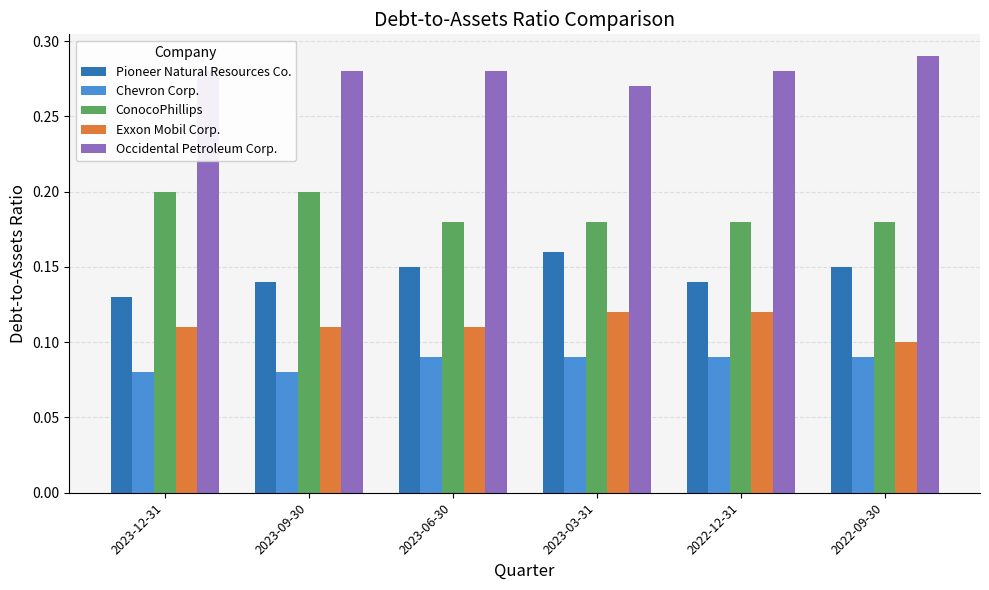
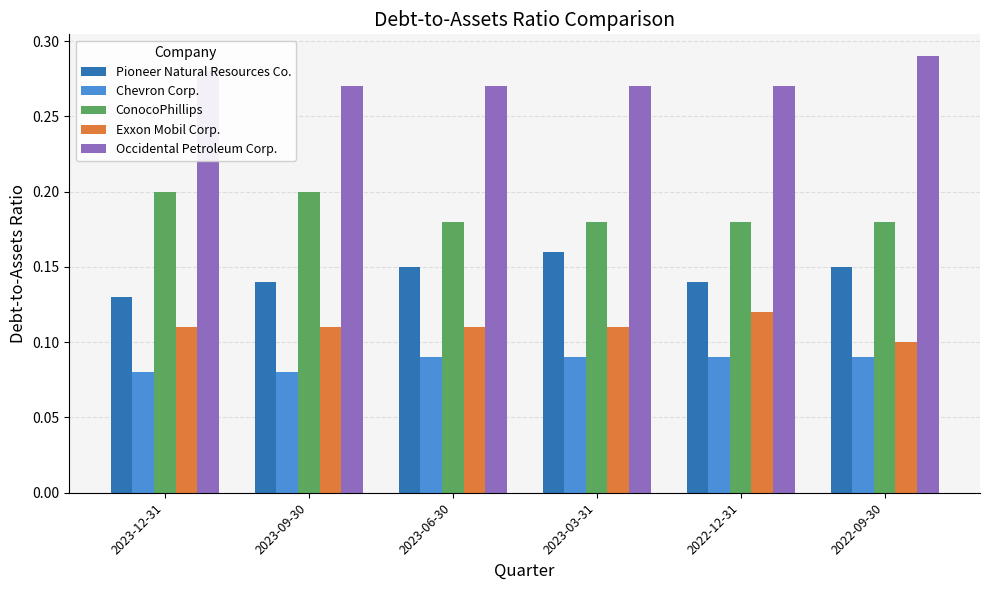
Occidental Petroleum Corp., 2023-09-30: 0.28 -> 0.27
Occidental Petroleum Corp., 2023-06-30: 0.28 -> 0.27
Exxon Mobil Corp., 2023-03-31: 0.12 -> 0.11
Occidental Petroleum Corp., 2022-12-31: 0.28 -> 0.27
